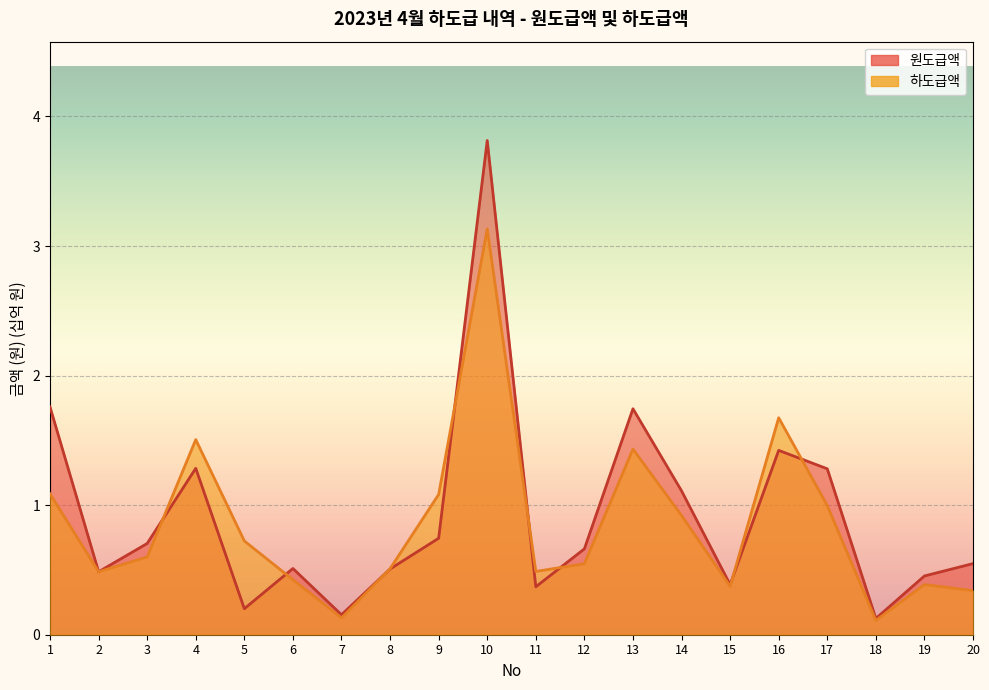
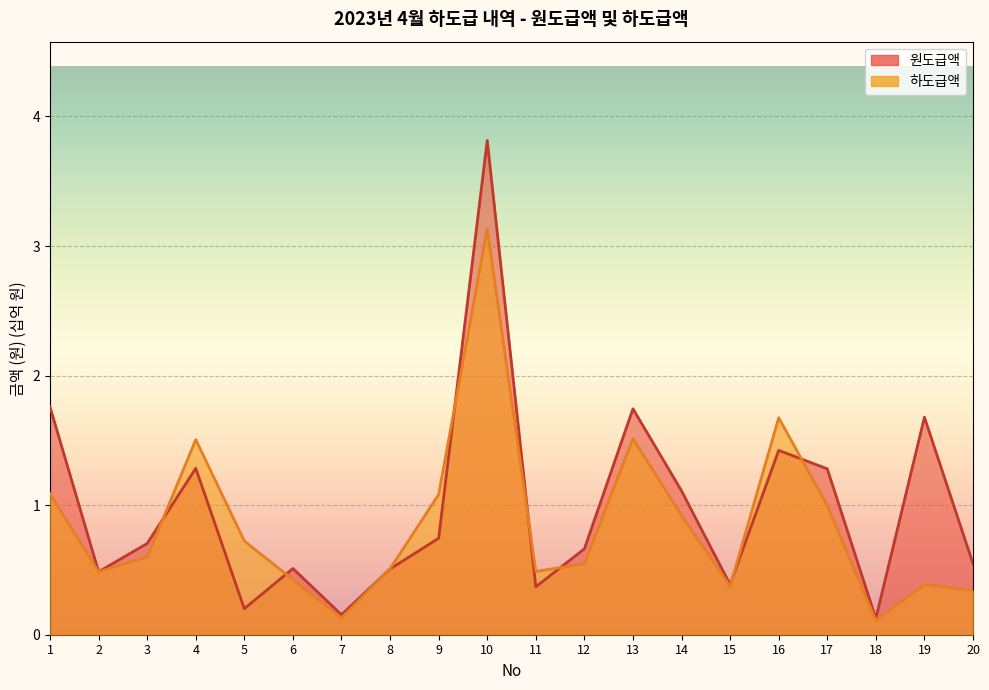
하도급액, 13: 1.43 -> 1.51
원도급액, 19: 0.45 -> 1.68
